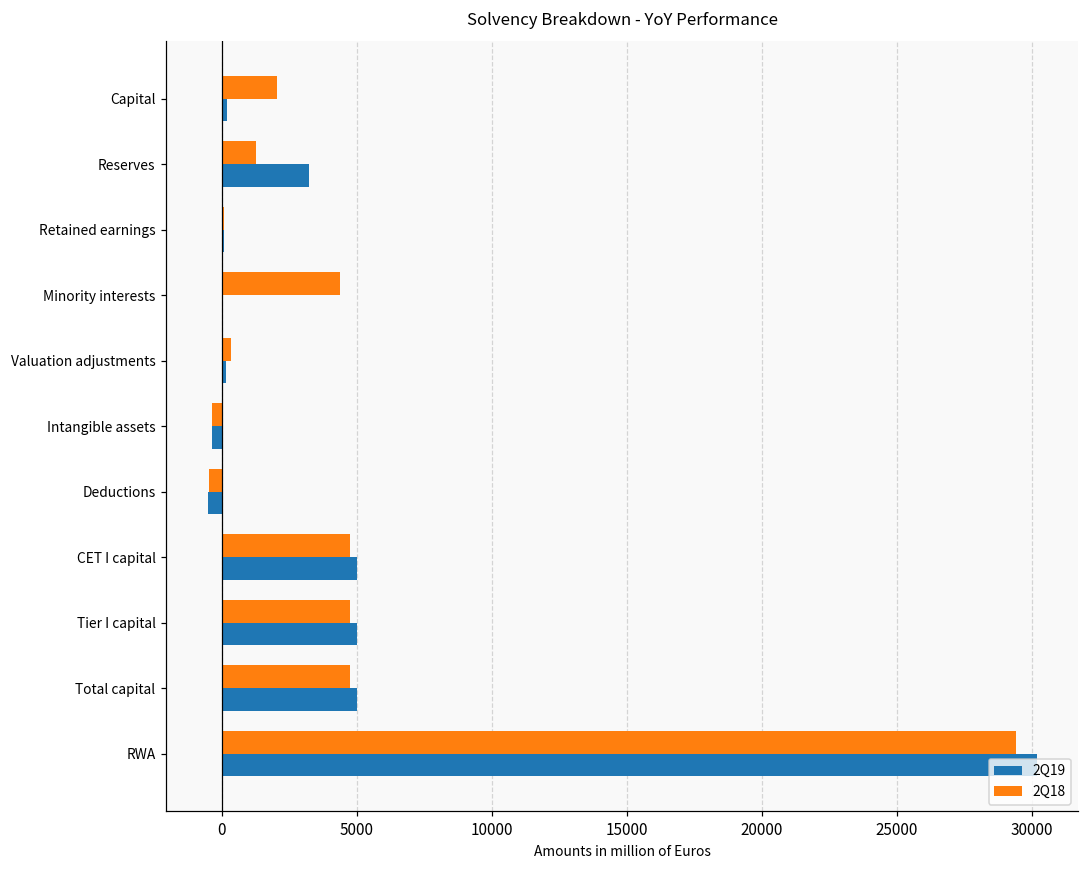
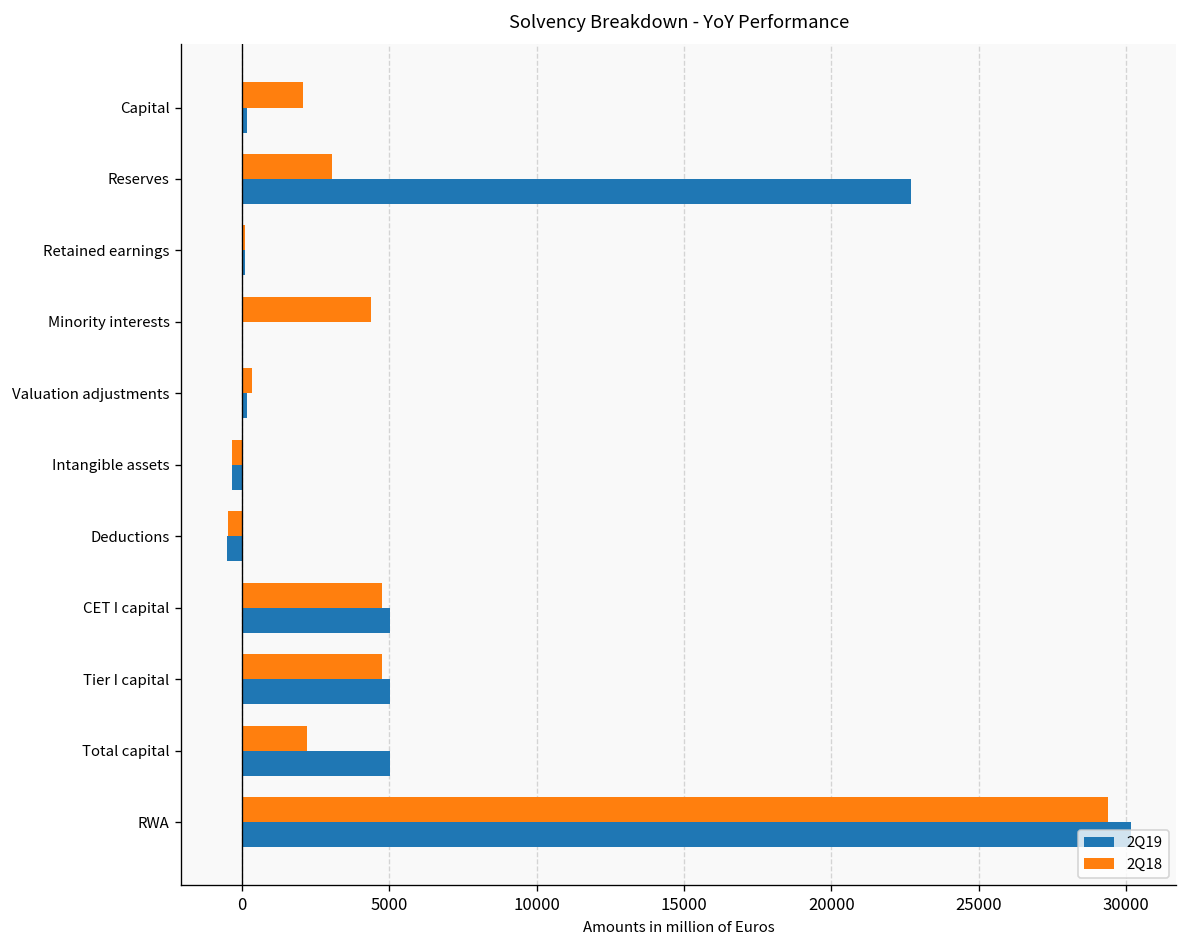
2Q18, Reserves: 1300 -> 3100
2Q19, Reserves: 3200 -> 22700
2Q18, Total capital: 4700 -> 2200
